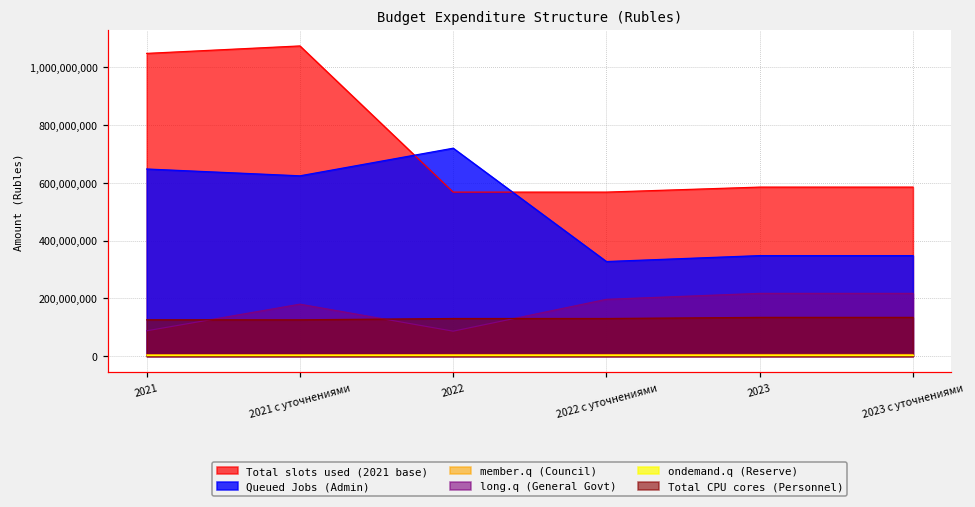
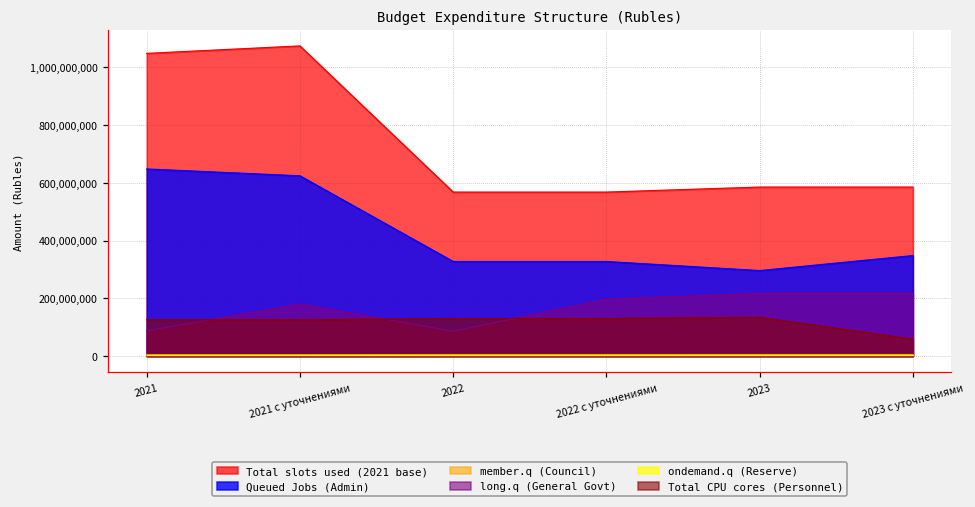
Queued Jobs (Admin), 2022: 720,000,000 -> 330,000,000
Queued Jobs (Admin), 2023: 350,000,000 -> 300,000,000
Total CPU cores (Personnel), 2023 с уточнениями: 130,000,000 -> 60,000,000
